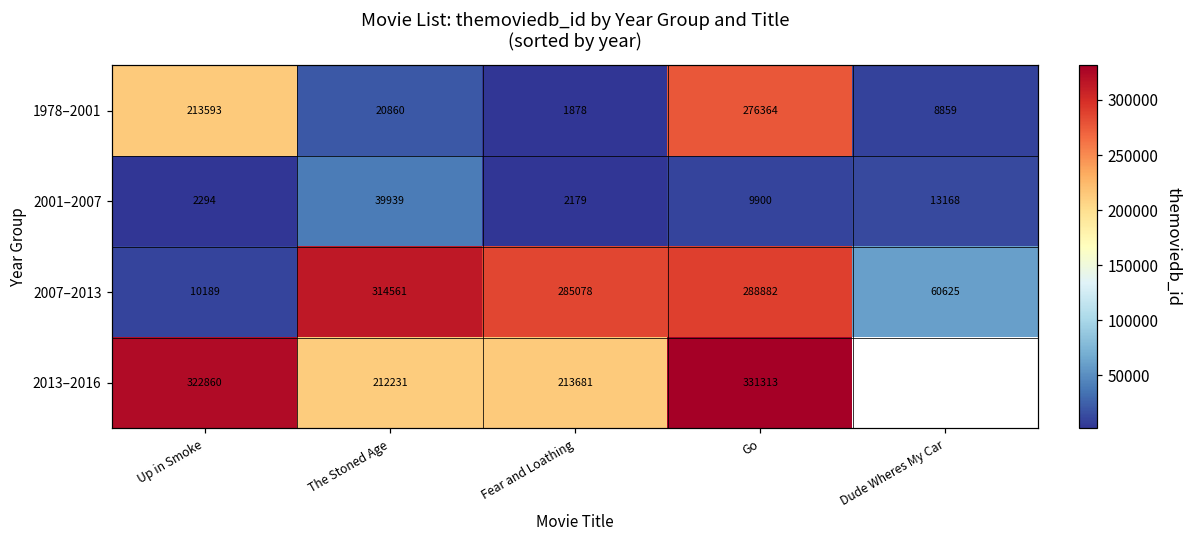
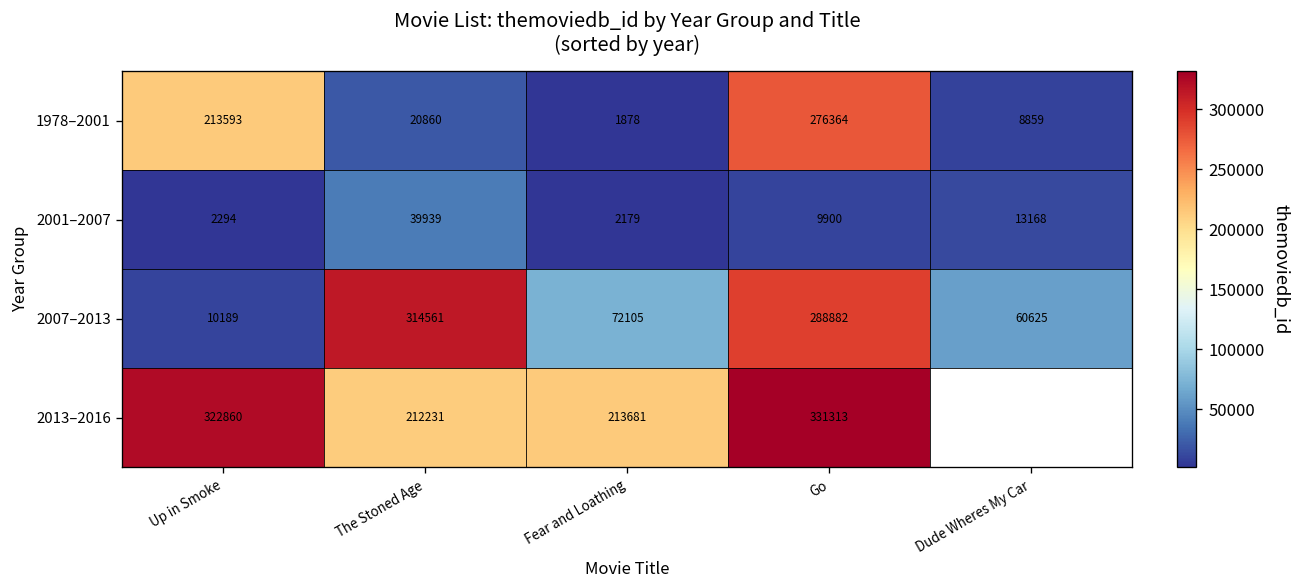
2007–2013, Fear and Loathing: 285078 -> 72105
